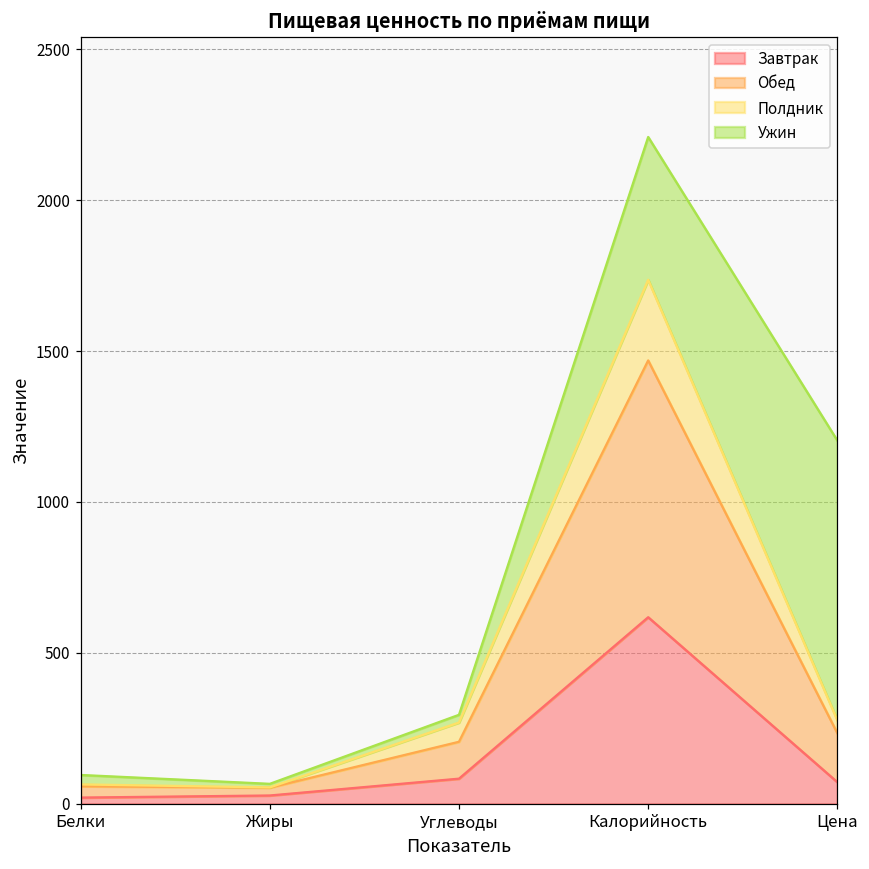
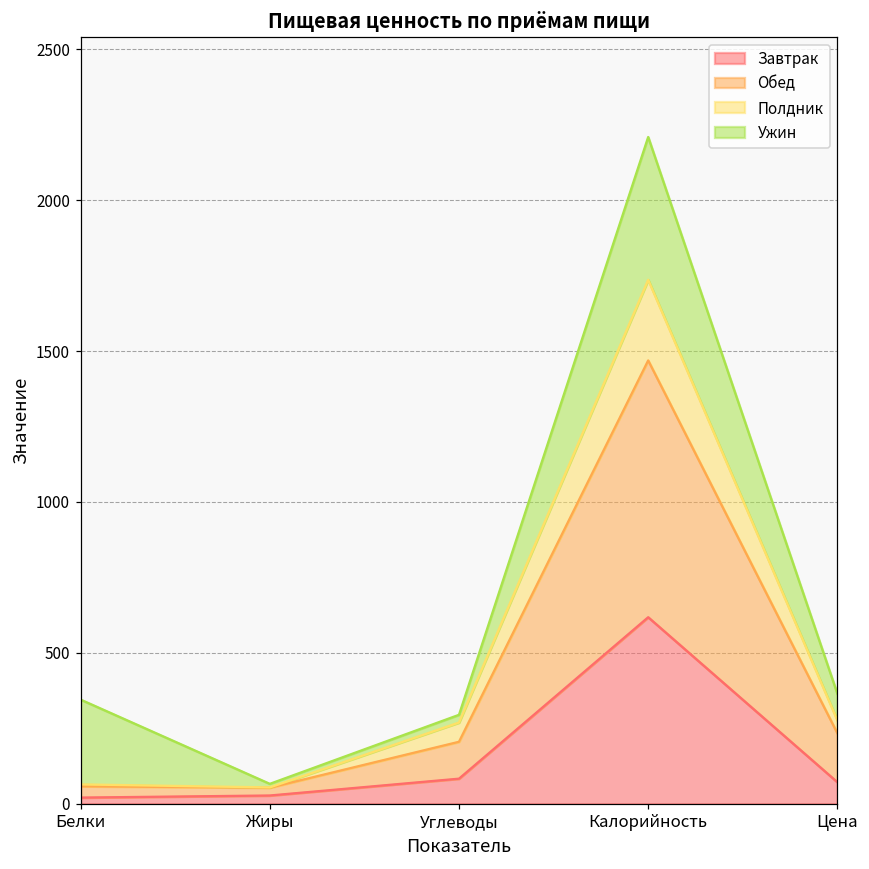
Ужин, Белки: 30 -> 280
Ужин, Цена: 930 -> 90
